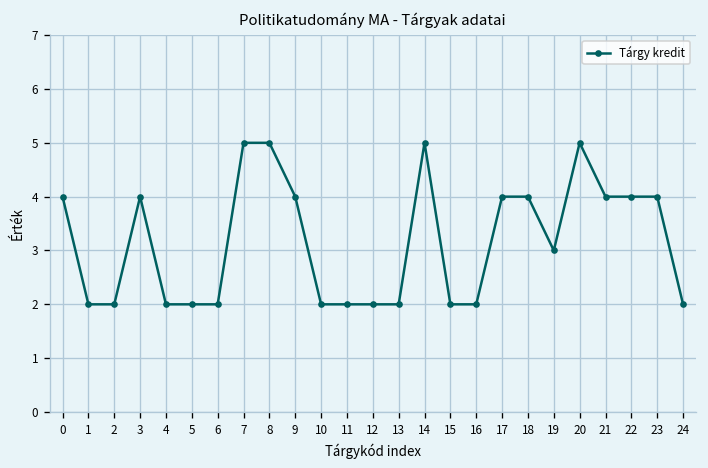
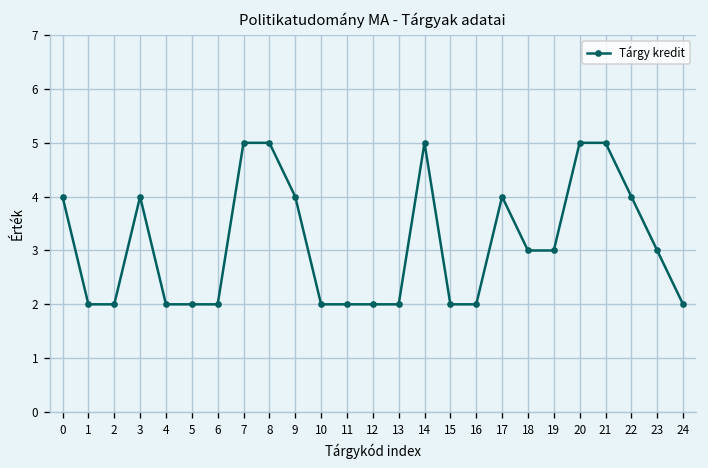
18: 4 -> 3
21: 4 -> 5
23: 4 -> 3
